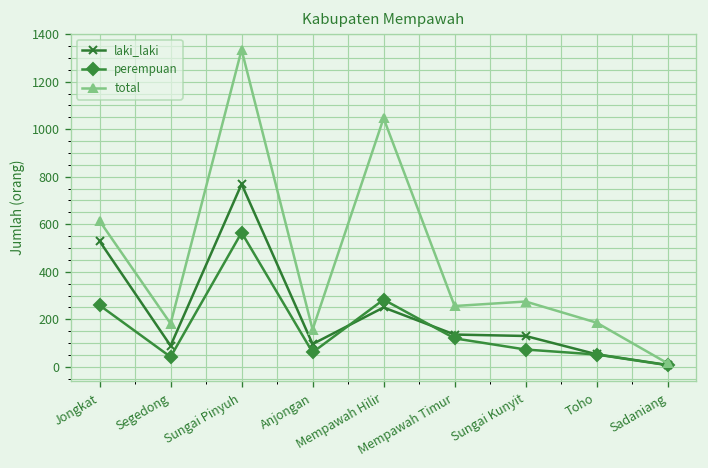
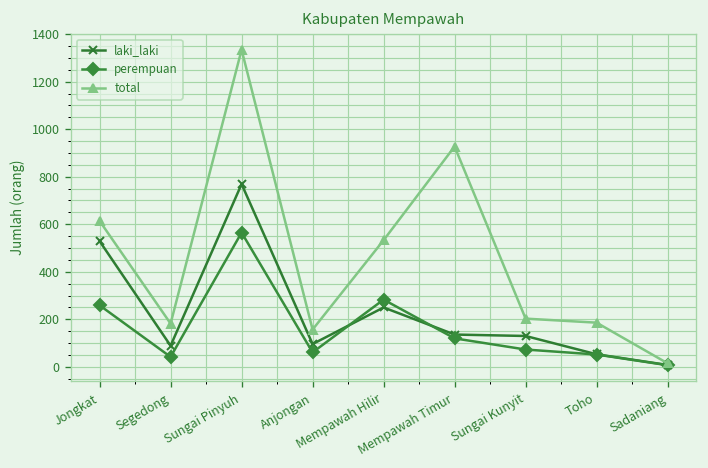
total, Mempawah Hilir: 1050 -> 530
total, Mempawah Timur: 260 -> 930
total, Sungai Kunyit: 280 -> 200
